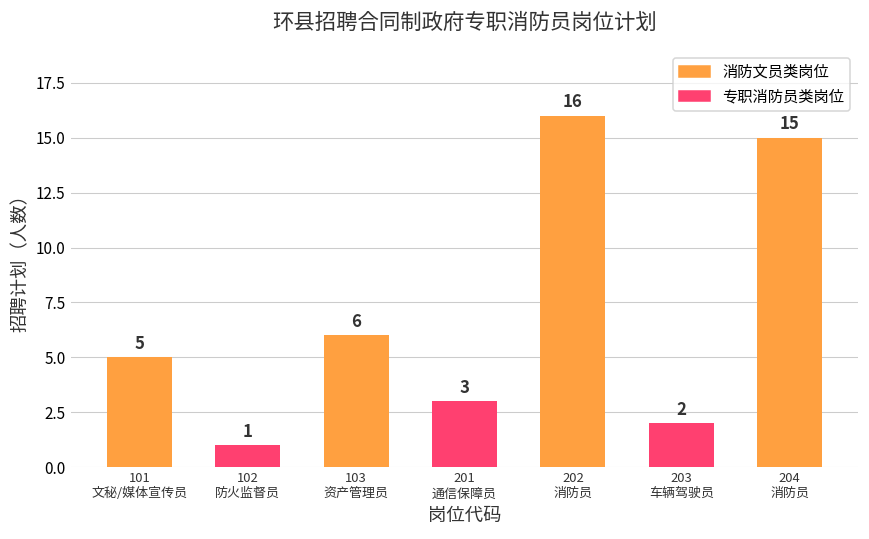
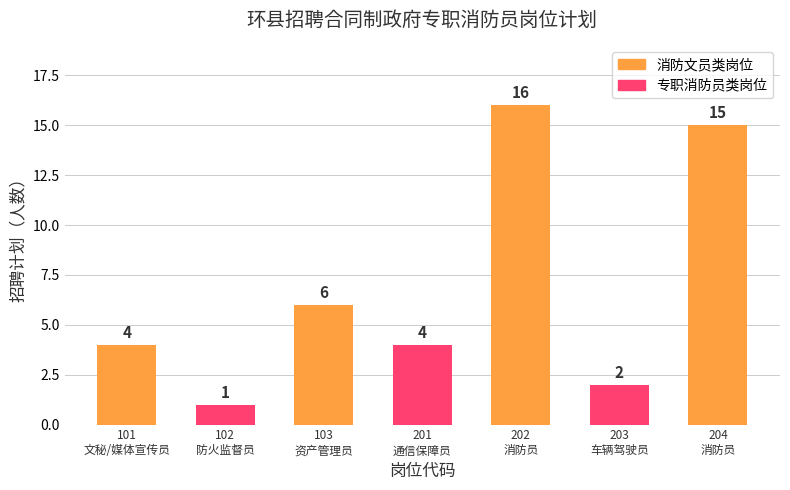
101 文秘/媒体宣传员: 5 -> 4
201 通信保障员: 3 -> 4
